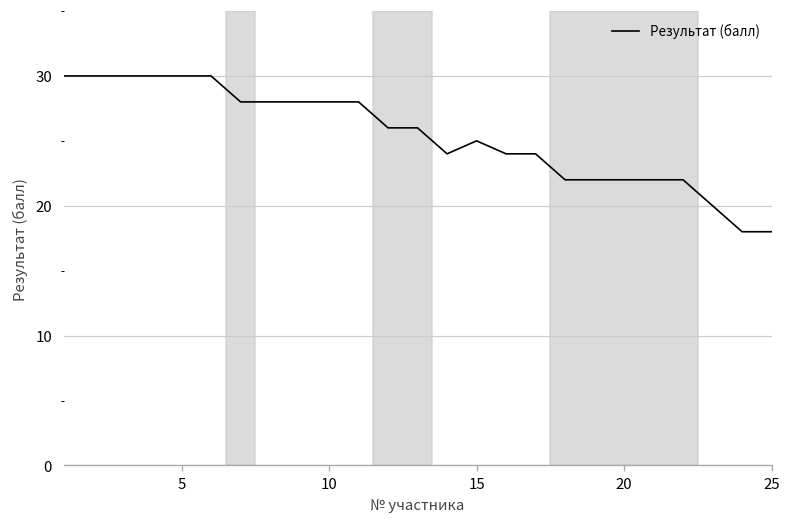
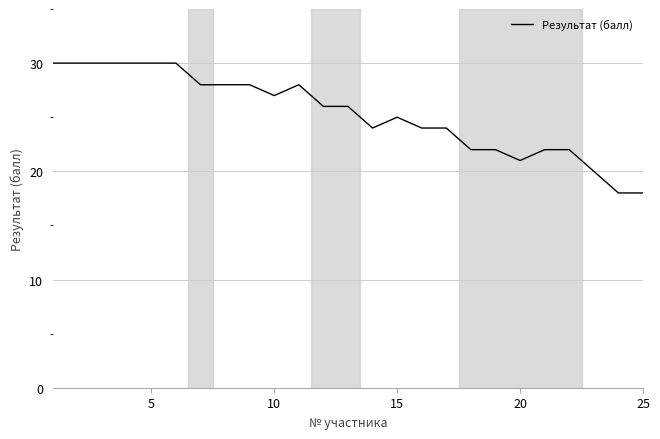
10: 28 -> 27
20: 22 -> 21
